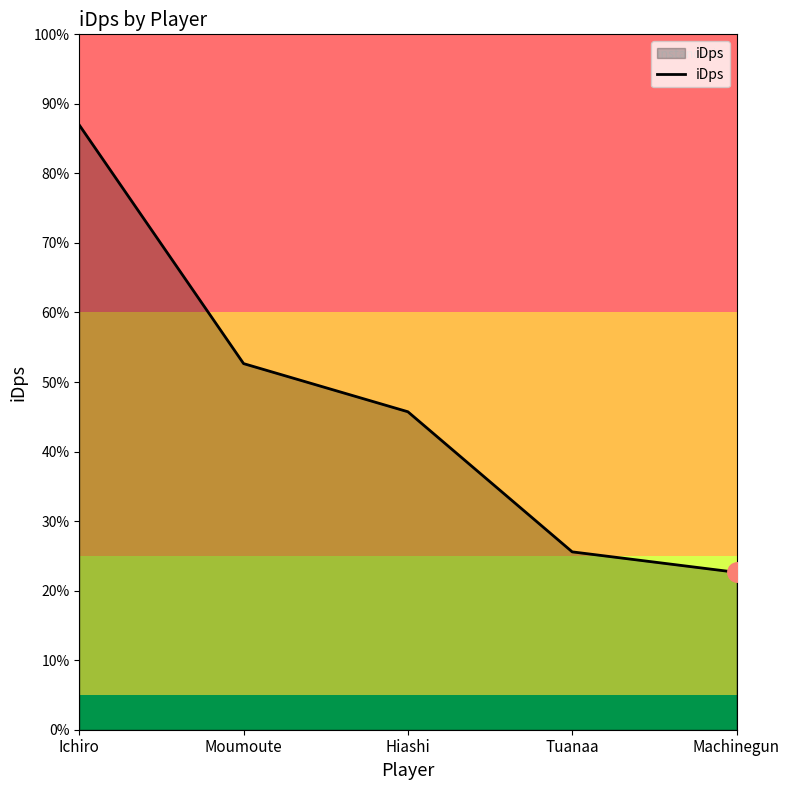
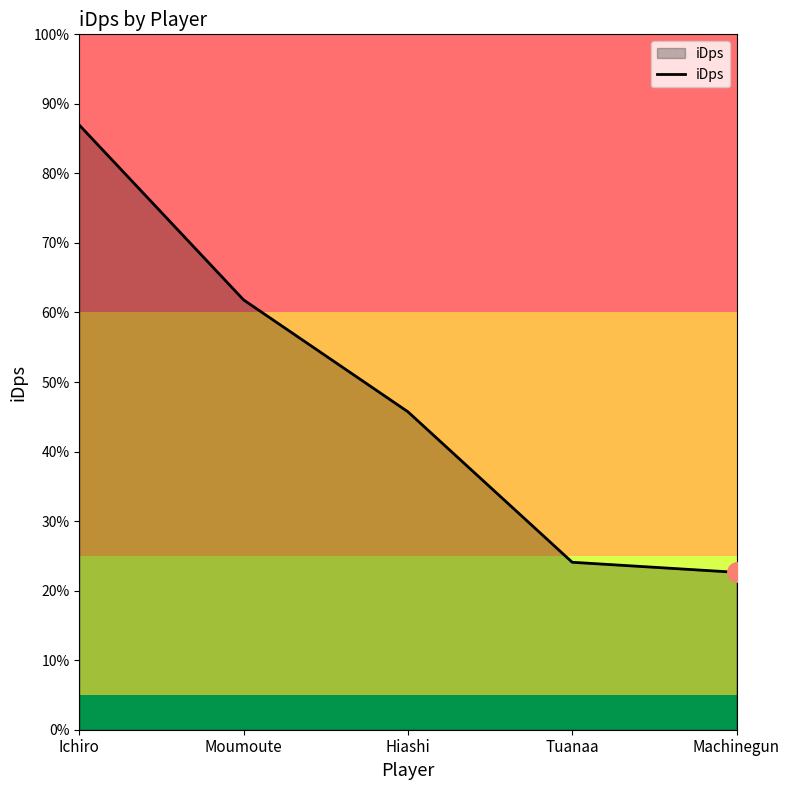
iDps, Moumoute: 53% -> 62%
iDps, Tuanaa: 26% -> 24%
